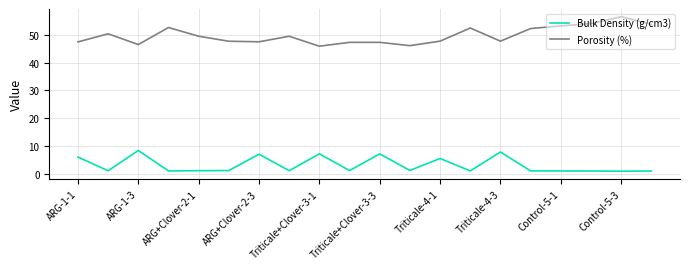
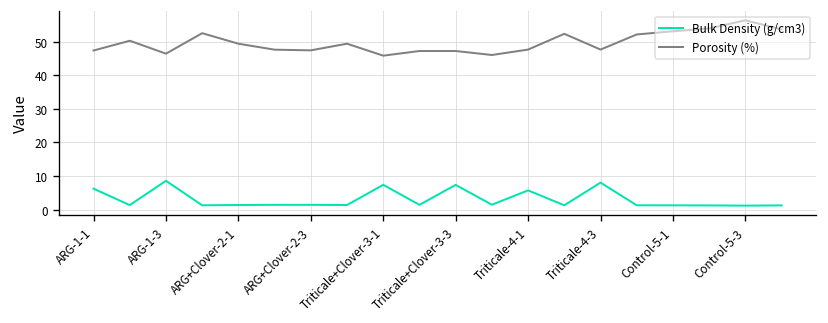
Bulk Density (g/cm3), ARG+Clover-2-3: 7 -> 1
